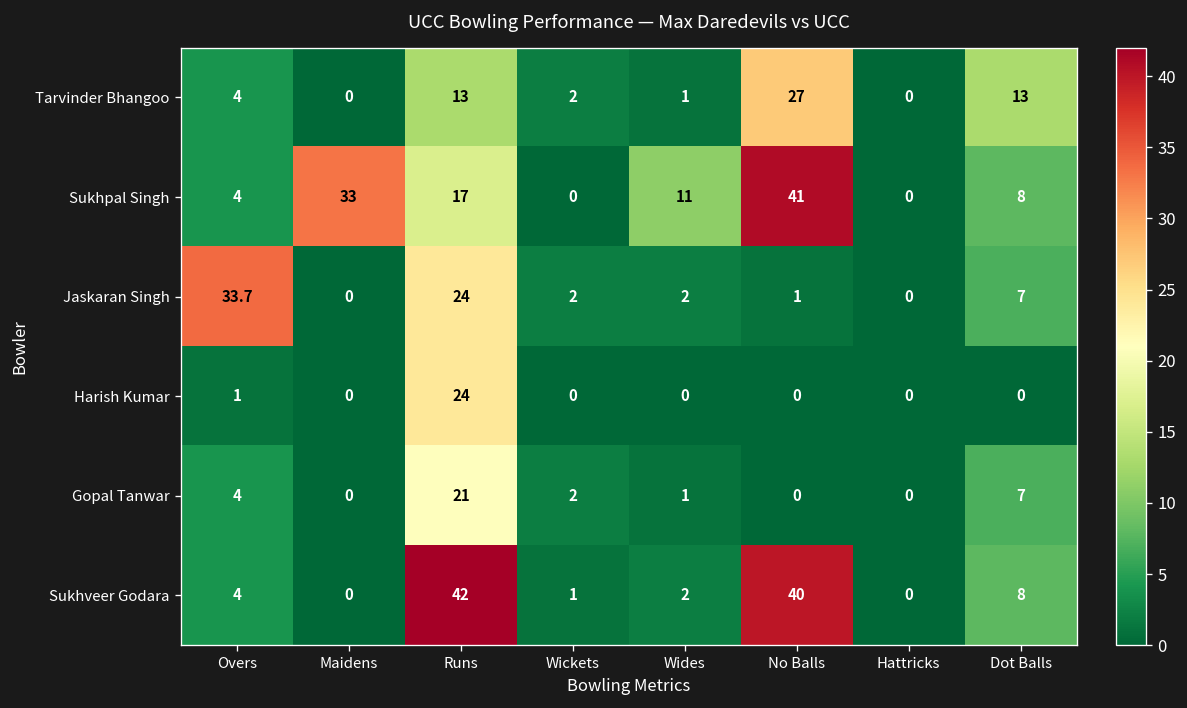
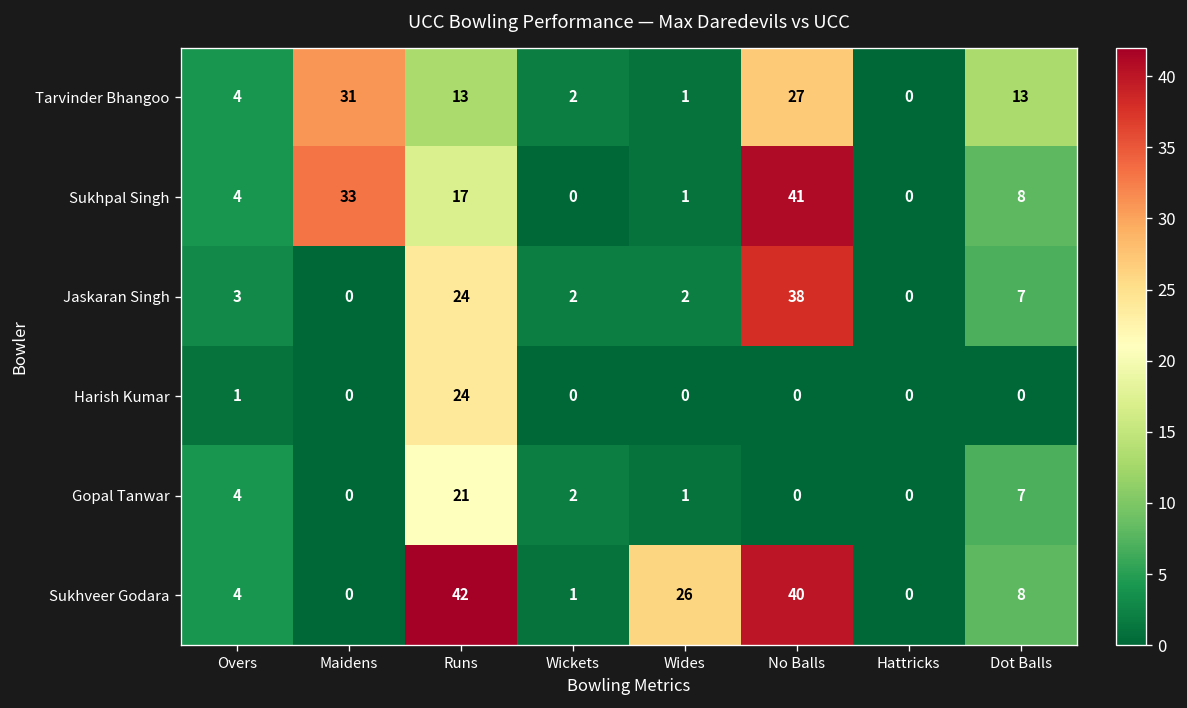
Tarvinder Bhangoo, Maidens: 0 -> 31
Sukhpal Singh, Wides: 11 -> 1
Jaskaran Singh, Overs: 33.7 -> 3
Jaskaran Singh, No Balls: 1 -> 38
Sukhveer Godara, Wides: 2 -> 26
